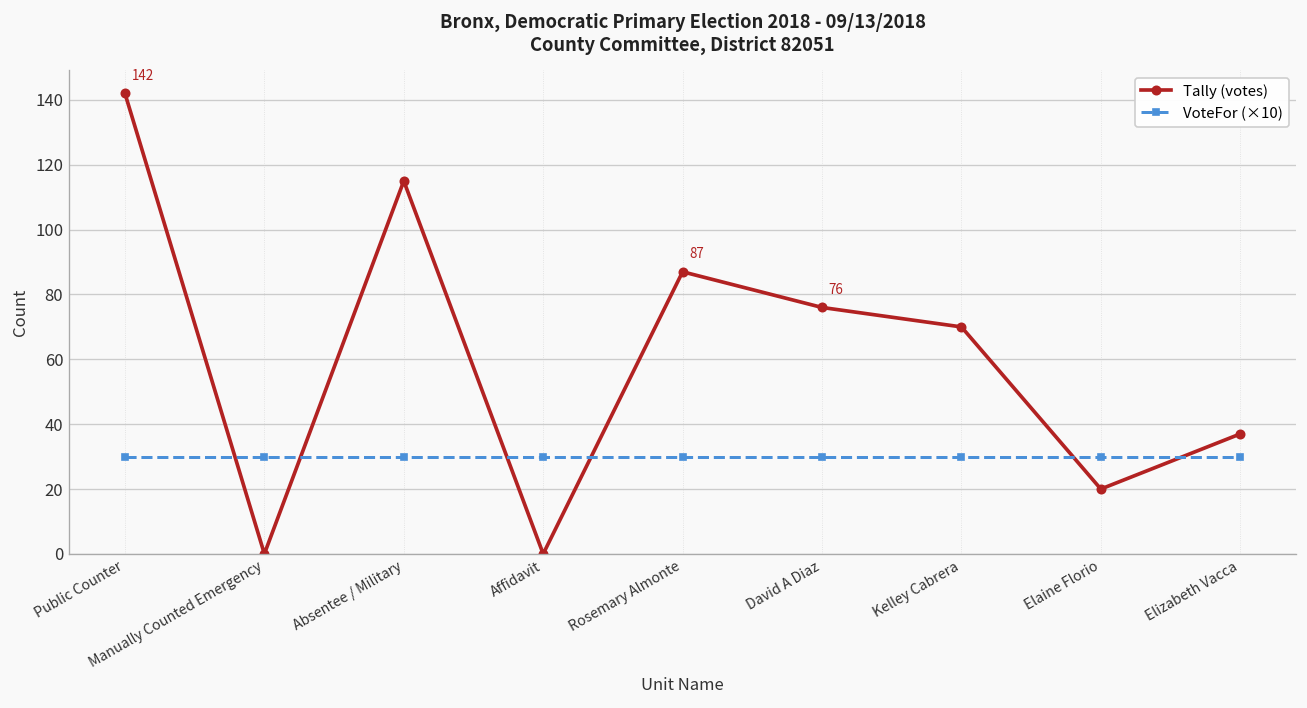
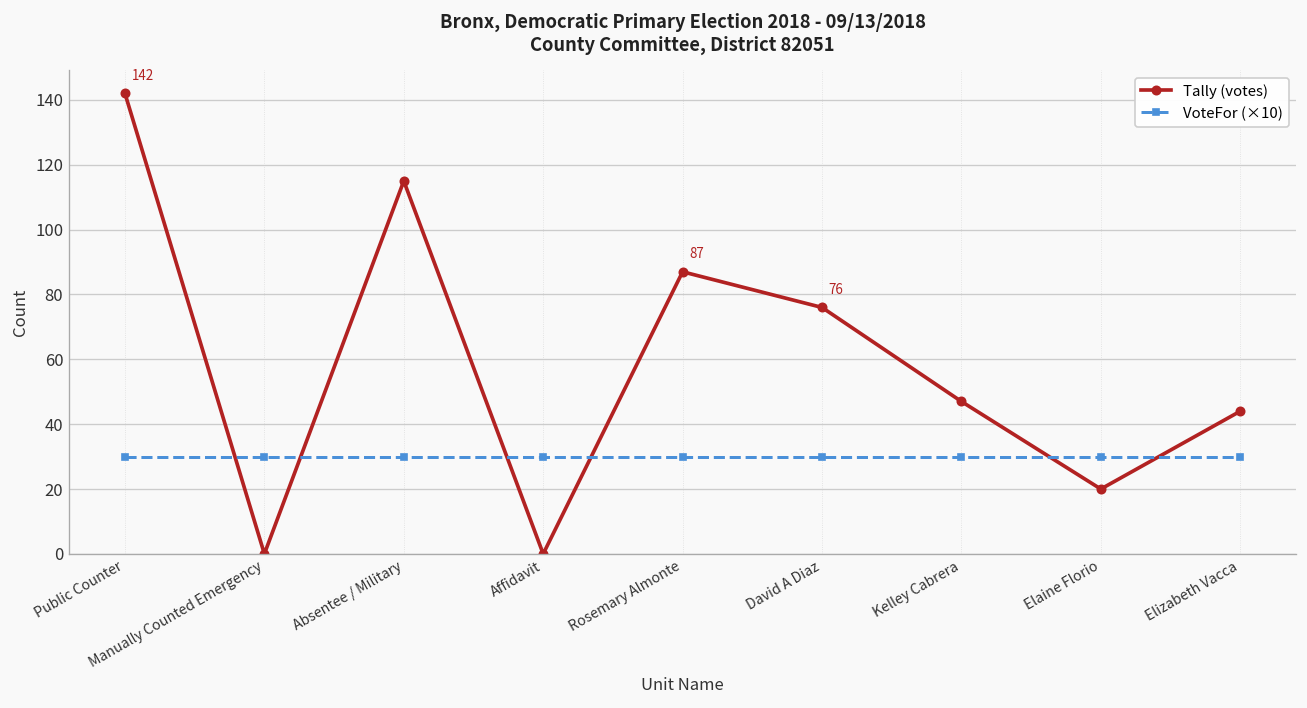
Tally (votes), Kelley Cabrera: 70 -> 47
Tally (votes), Elizabeth Vacca: 37 -> 44
